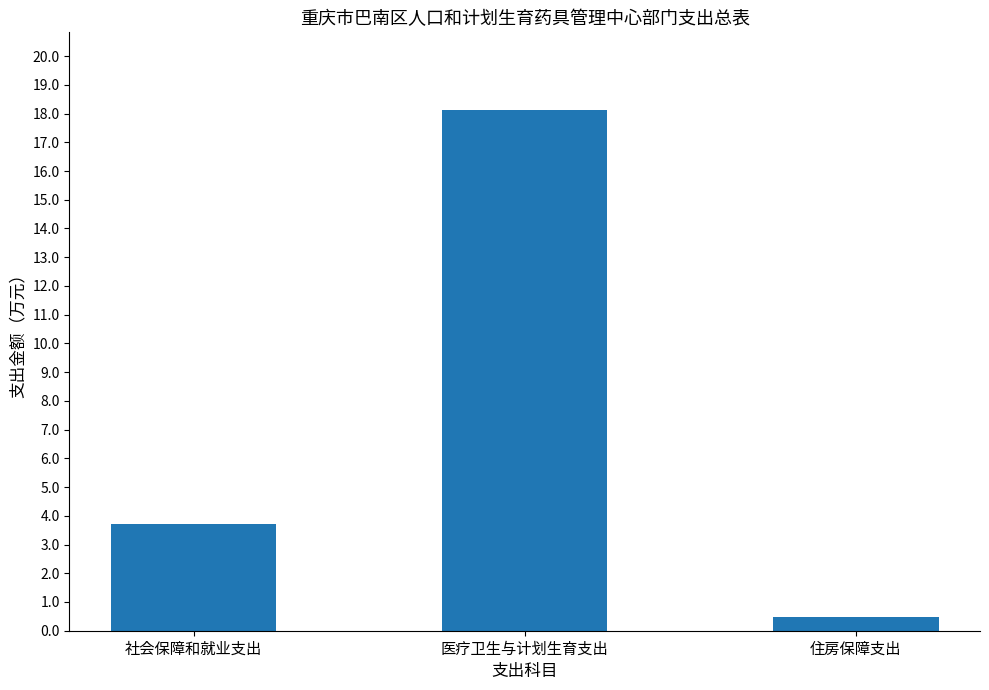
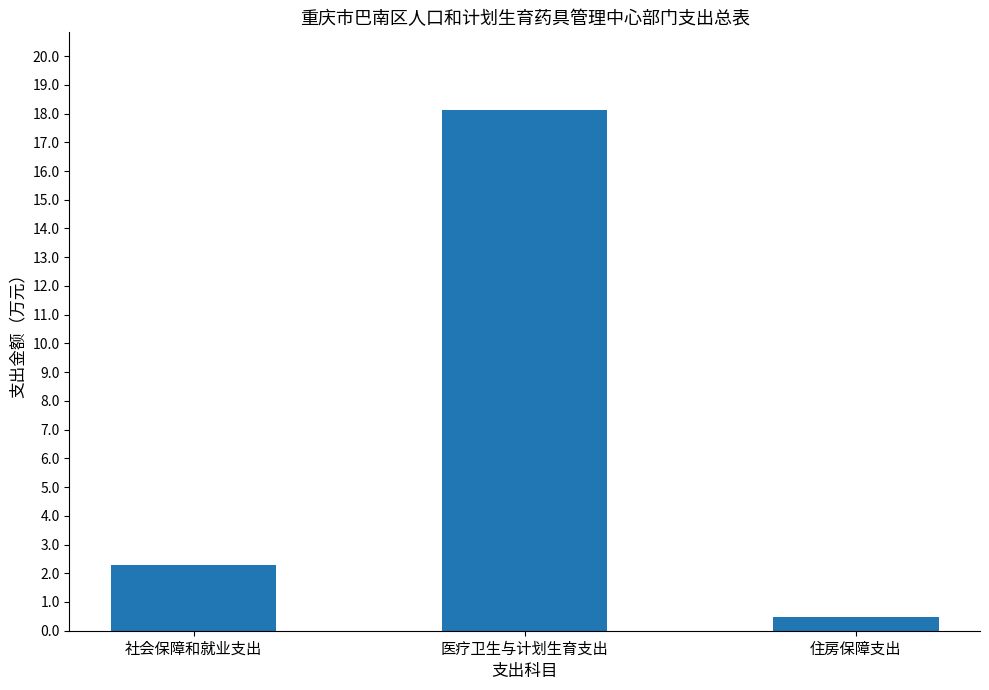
社会保障和就业支出: 3.7 -> 2.3
